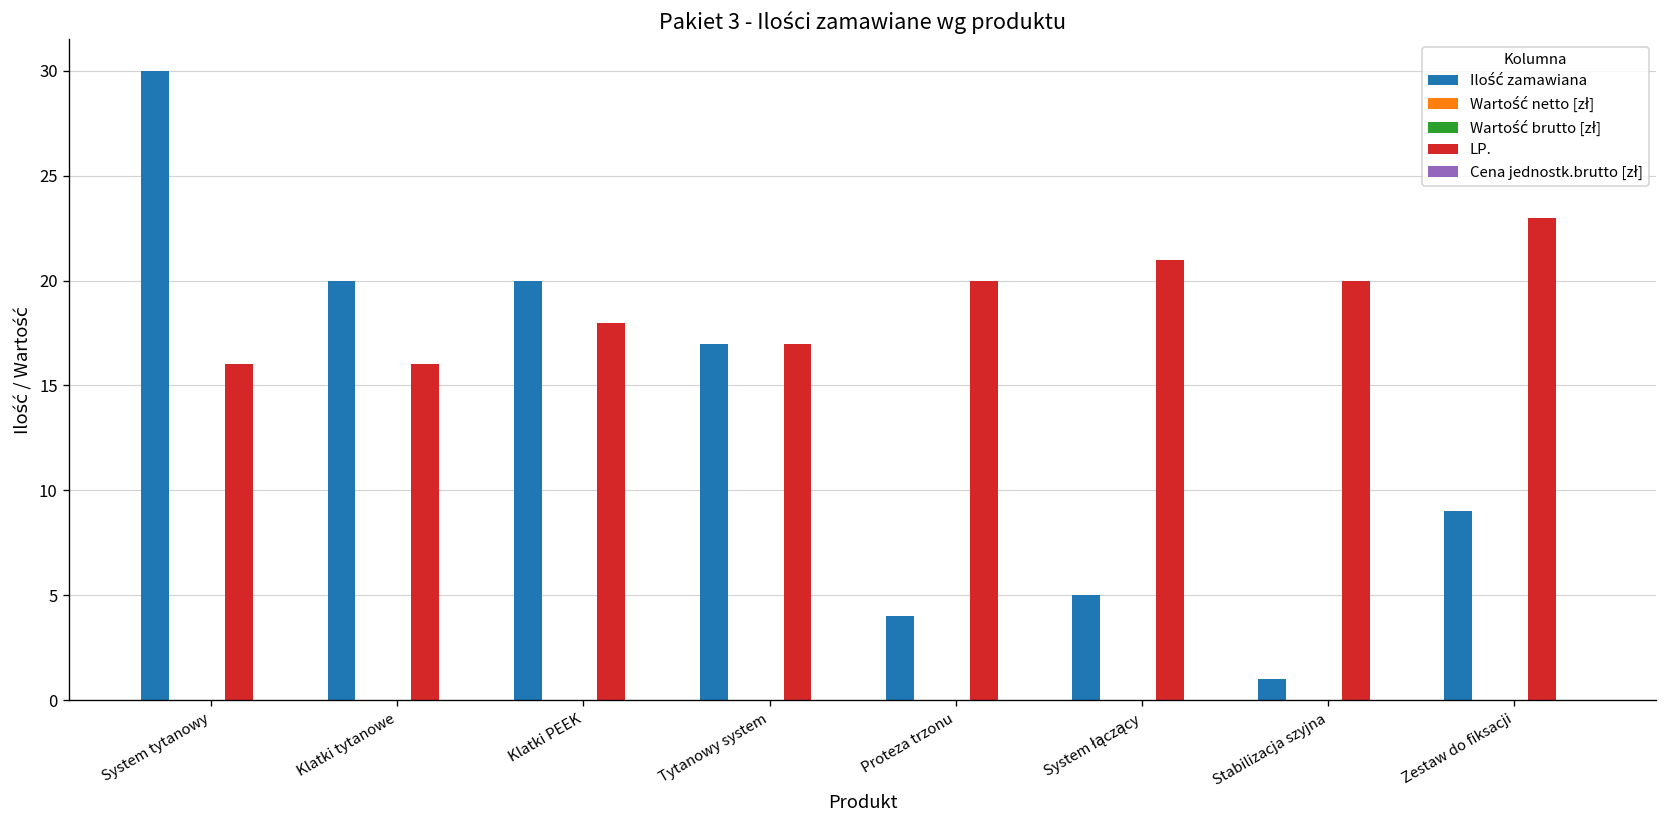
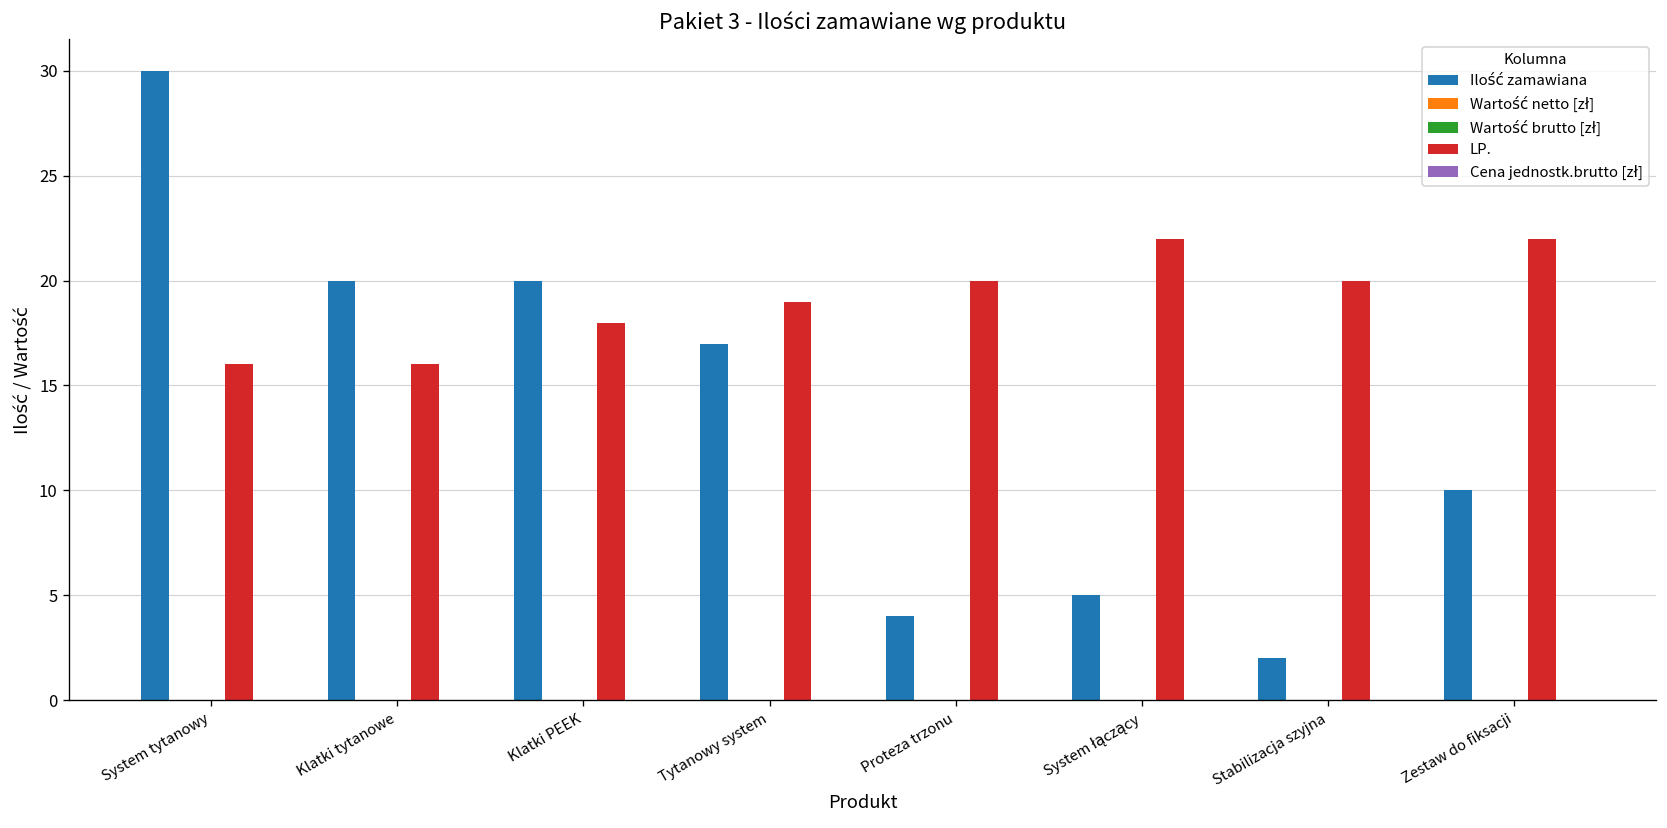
LP., Tytanowy system: 17 -> 19
LP., System łączący: 21 -> 22
Ilość zamawiana, Stabilizacja szyjna: 1 -> 2
Ilość zamawiana, Zestaw do fiksacji: 9 -> 10
LP., Zestaw do fiksacji: 23 -> 22
